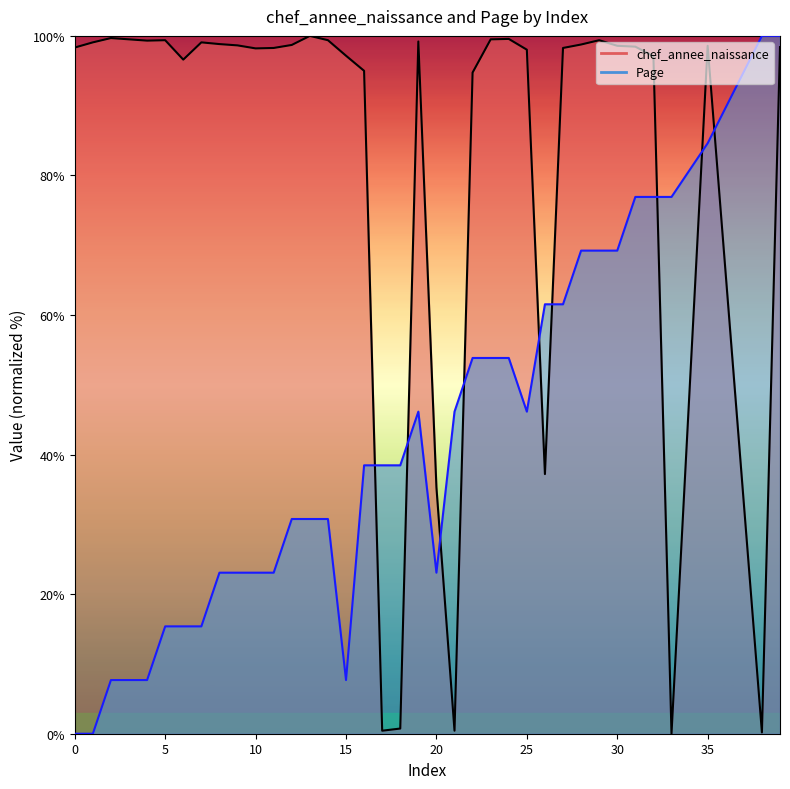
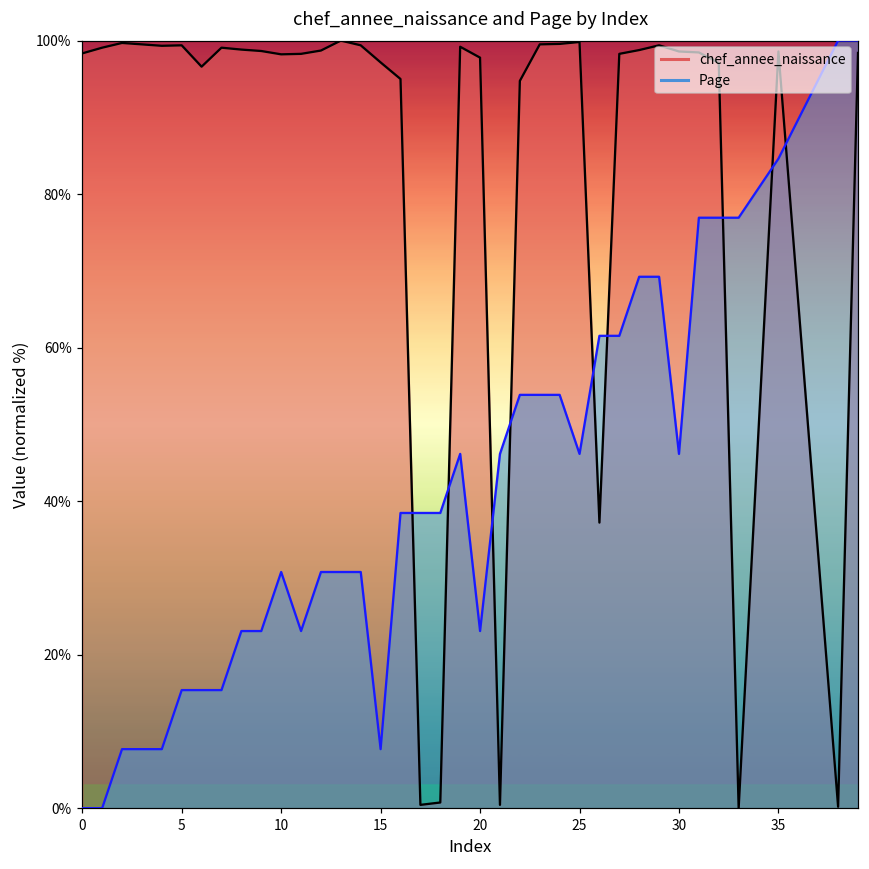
Page, 10: 23% -> 31%
chef_annee_naissance, 20: 35% -> 98%
chef_annee_naissance, 25: 98% -> 100%
Page, 30: 69% -> 46%
